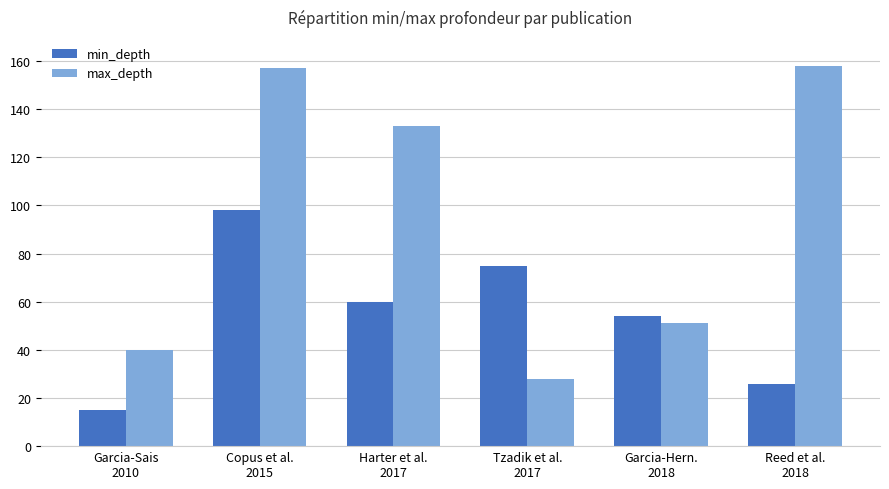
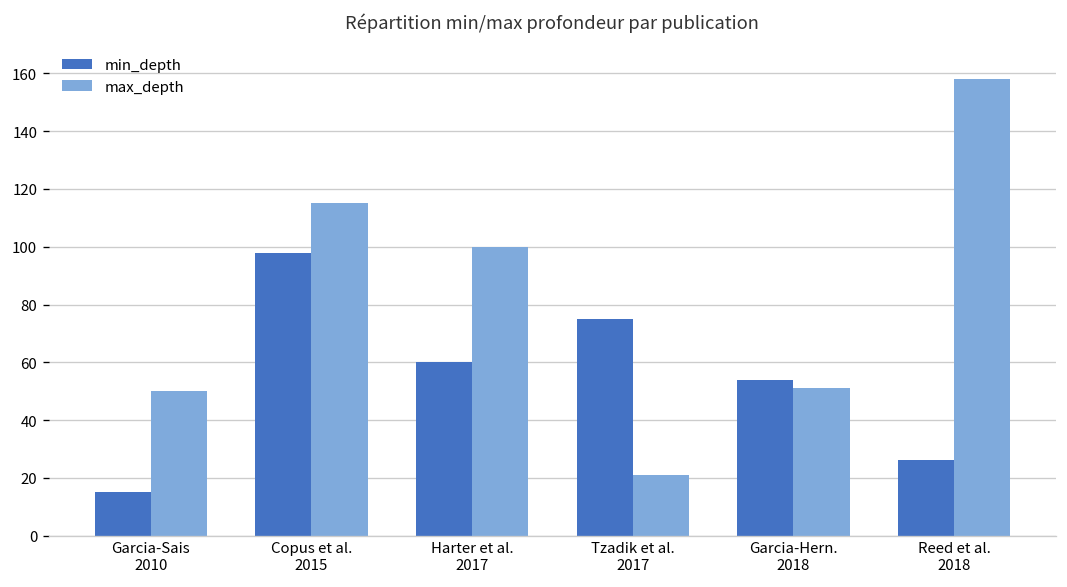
max_depth, Garcia-Sais 2010: 40 -> 50
max_depth, Copus et al. 2015: 157 -> 115
max_depth, Harter et al. 2017: 133 -> 100
max_depth, Tzadik et al. 2017: 28 -> 21
